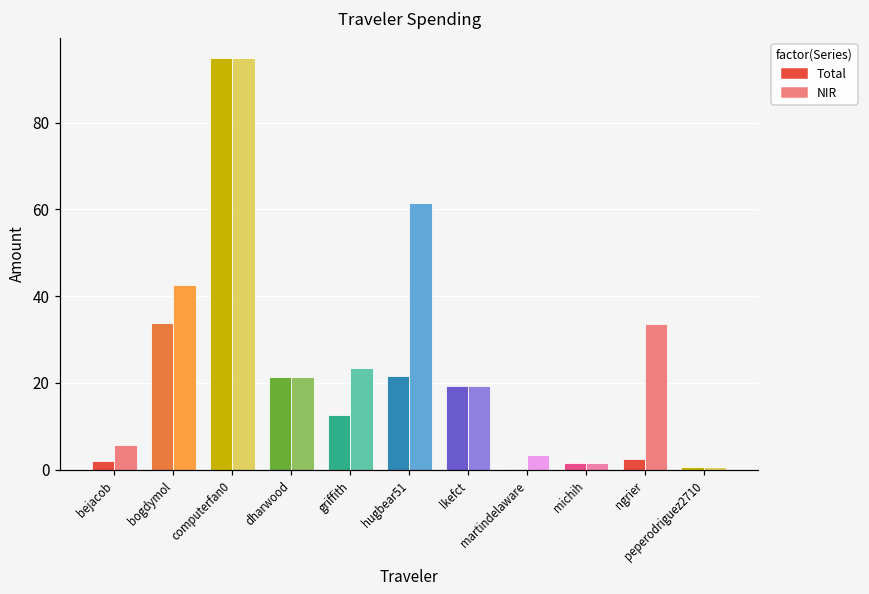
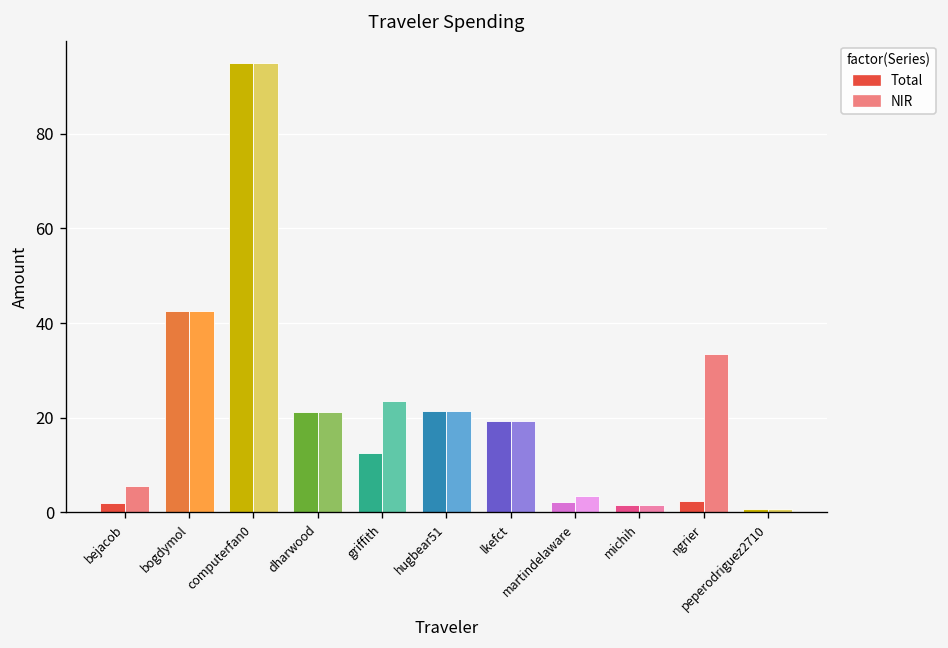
Total, bogdymol: 34 -> 42
NIR, hugbear51: 62 -> 22
Total, martindelaware: 0 -> 2
